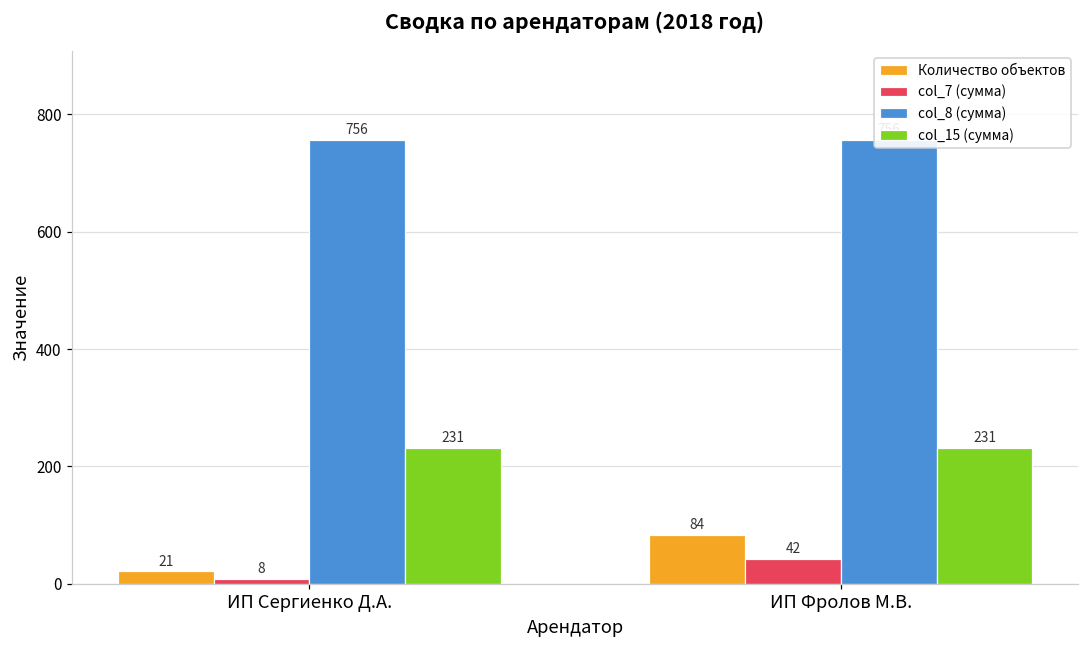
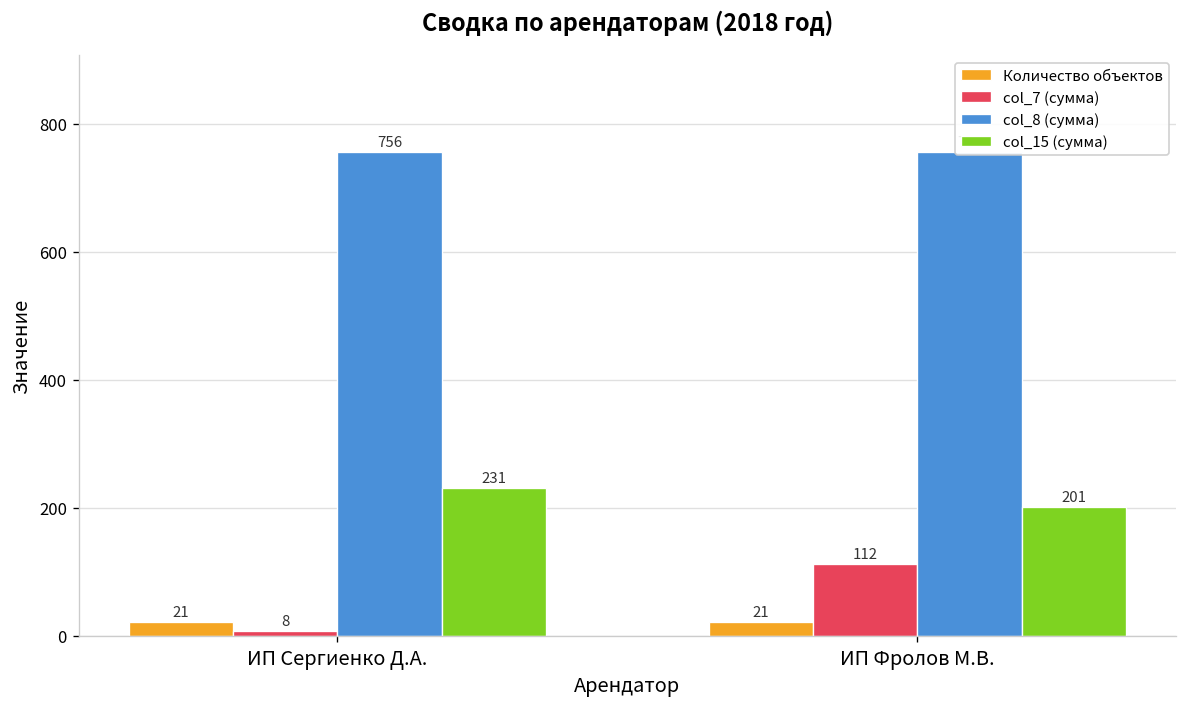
Количество объектов, ИП Фролов М.В.: 84 -> 21
col_7 (сумма), ИП Фролов М.В.: 42 -> 112
col_15 (сумма), ИП Фролов М.В.: 231 -> 201
